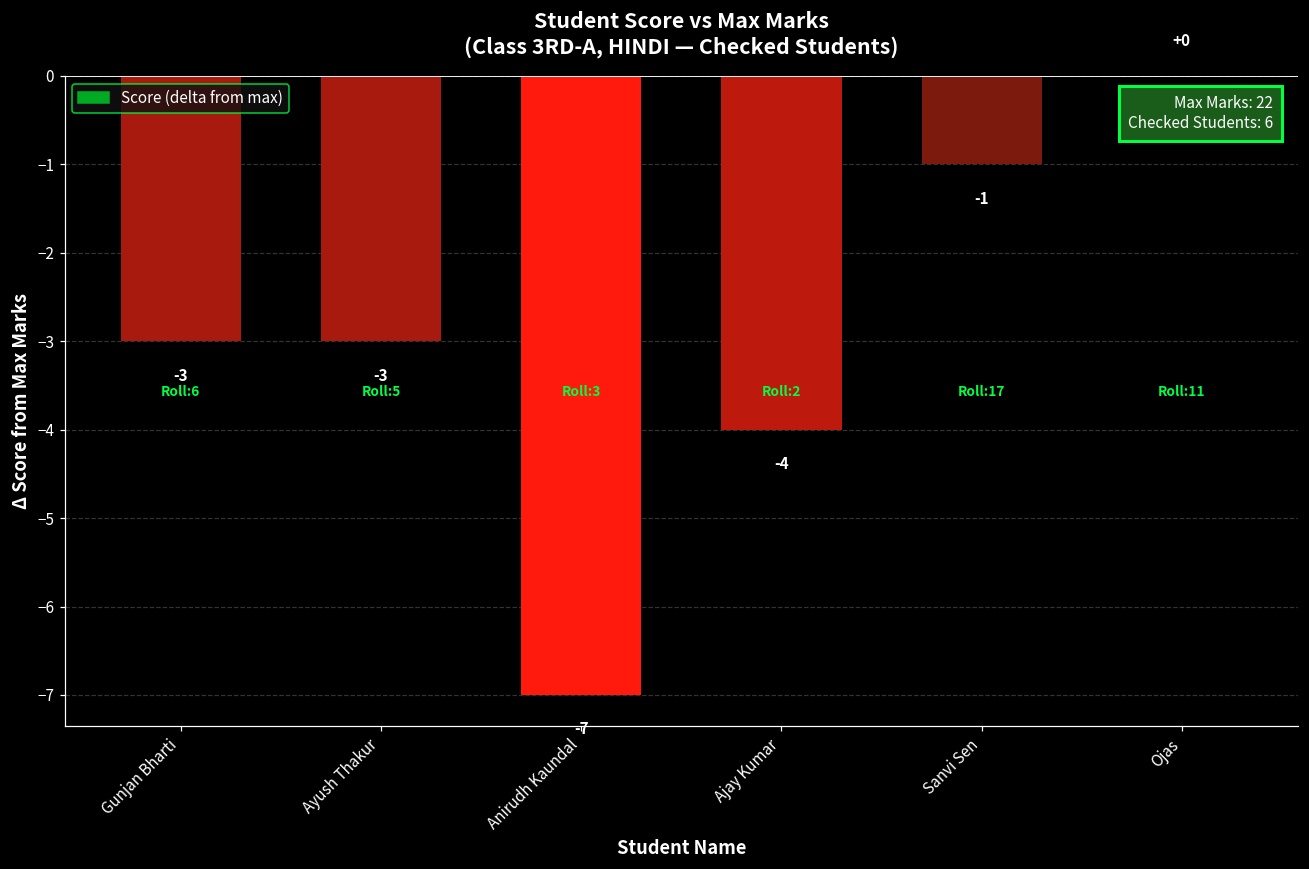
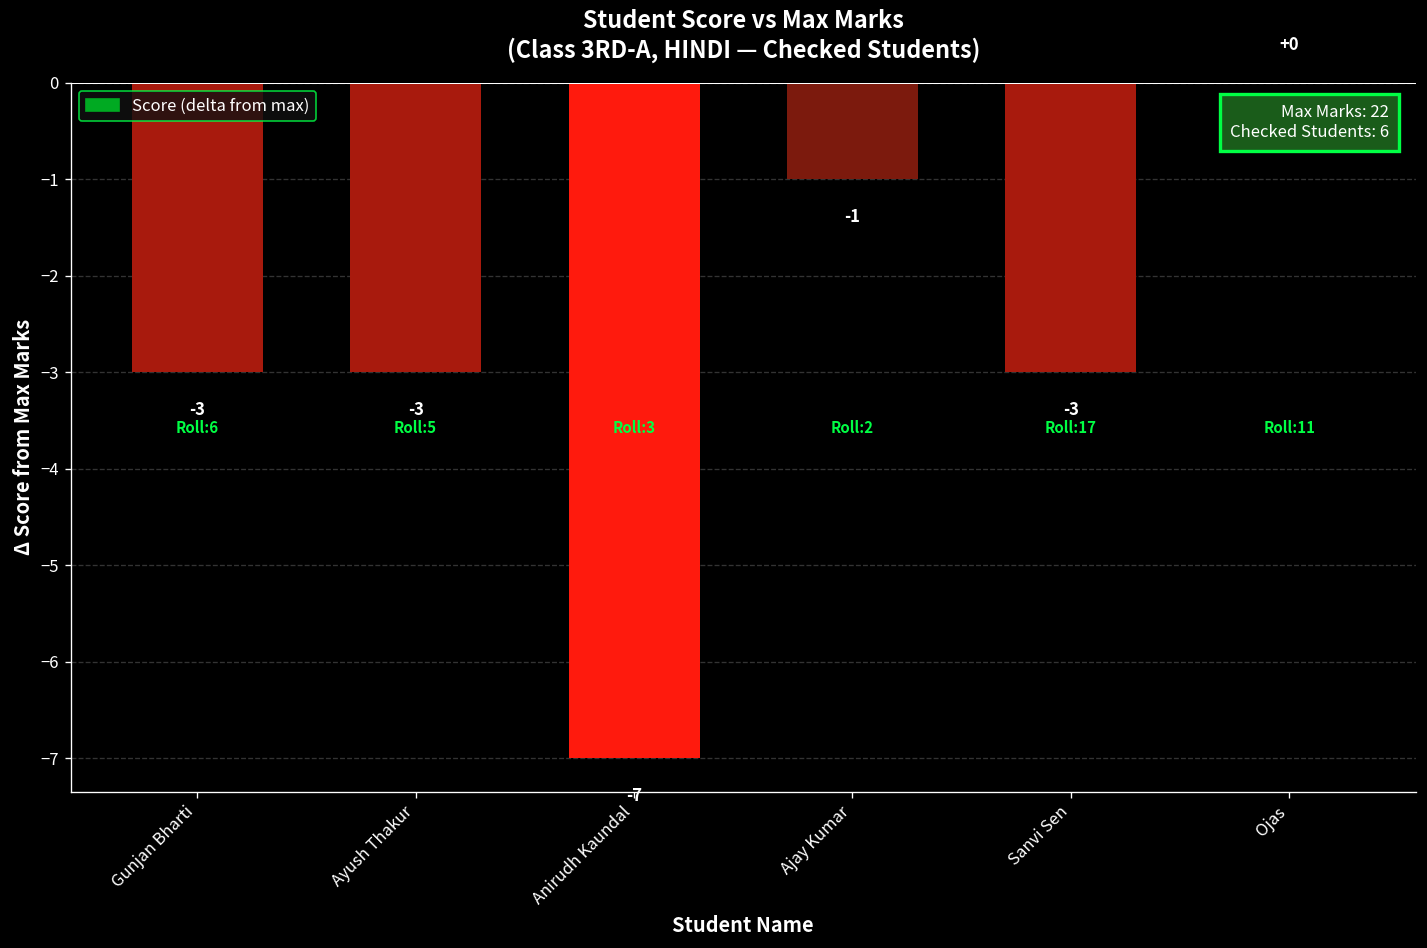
Ajay Kumar: -4 -> -1
Sanvi Sen: -1 -> -3
